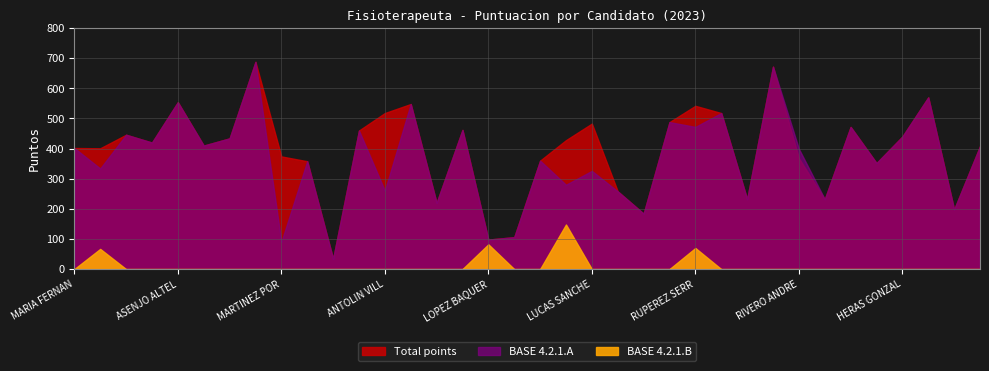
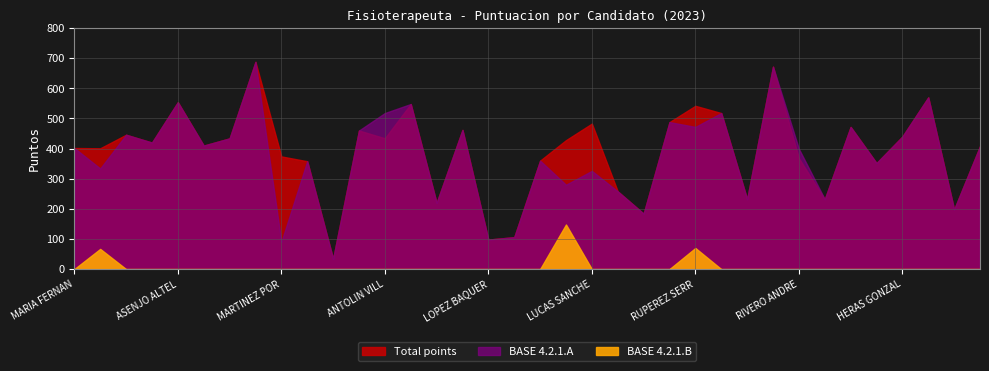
Total points, ANTOLIN VILL: 520 -> 430
BASE 4.2.1.A, ANTOLIN VILL: 260 -> 520
BASE 4.2.1.B, LOPEZ BAQUER: 80 -> 0
